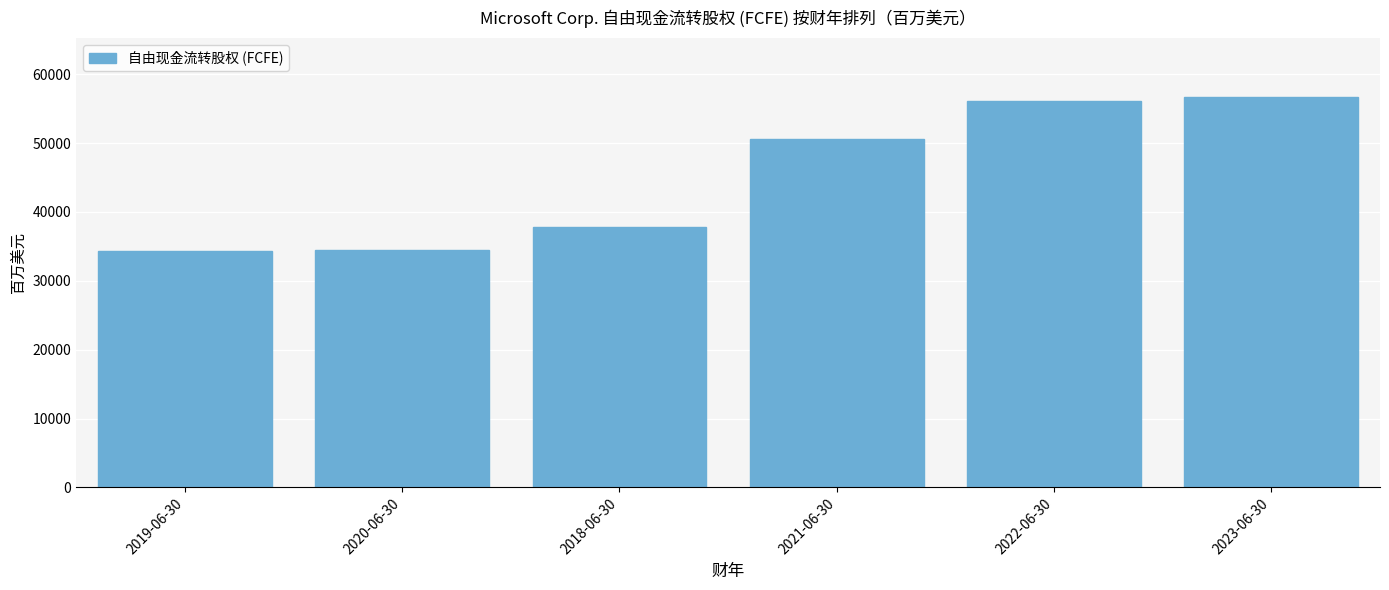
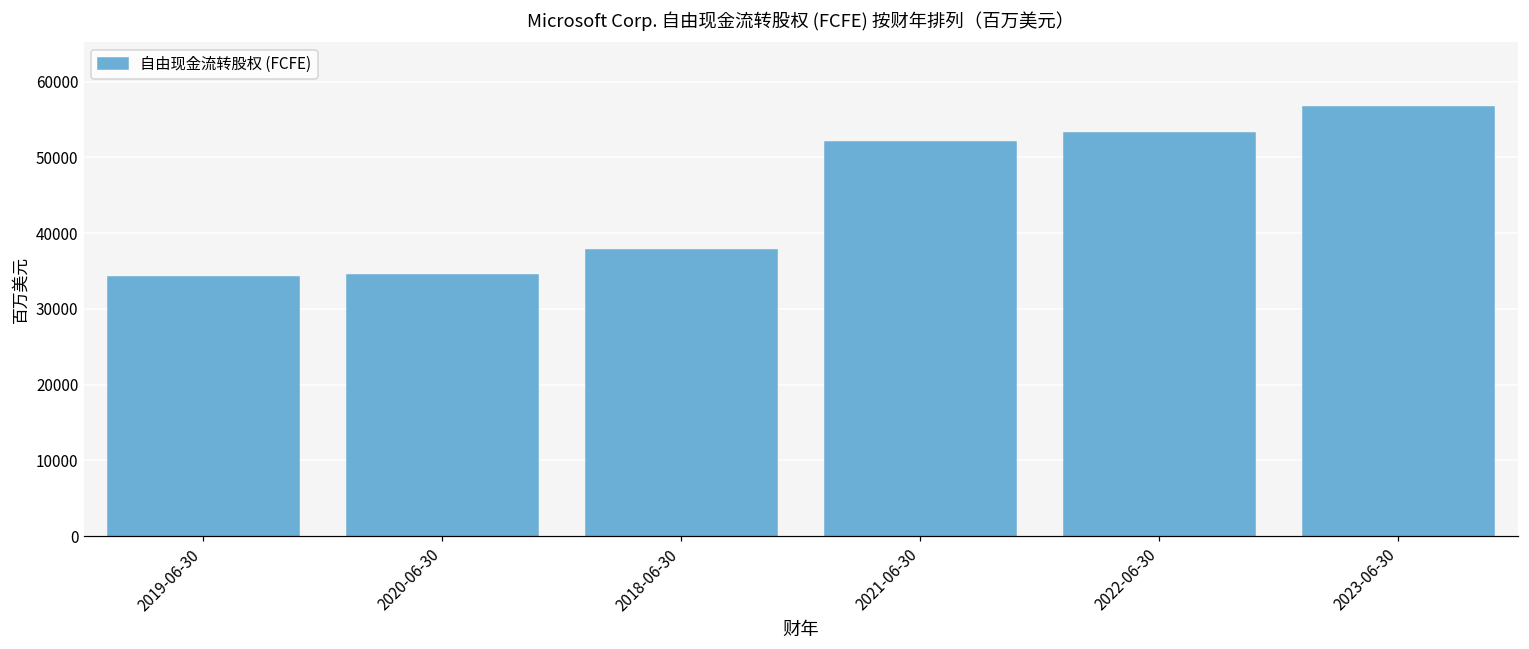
2021-06-30: 51000 -> 52000
2022-06-30: 56000 -> 53000
